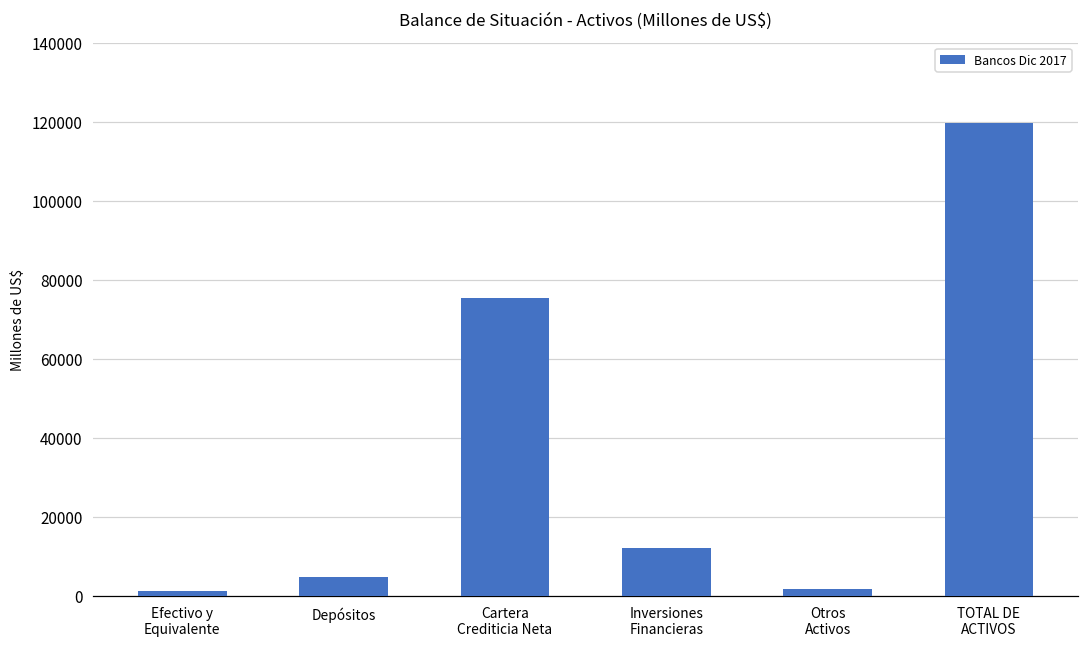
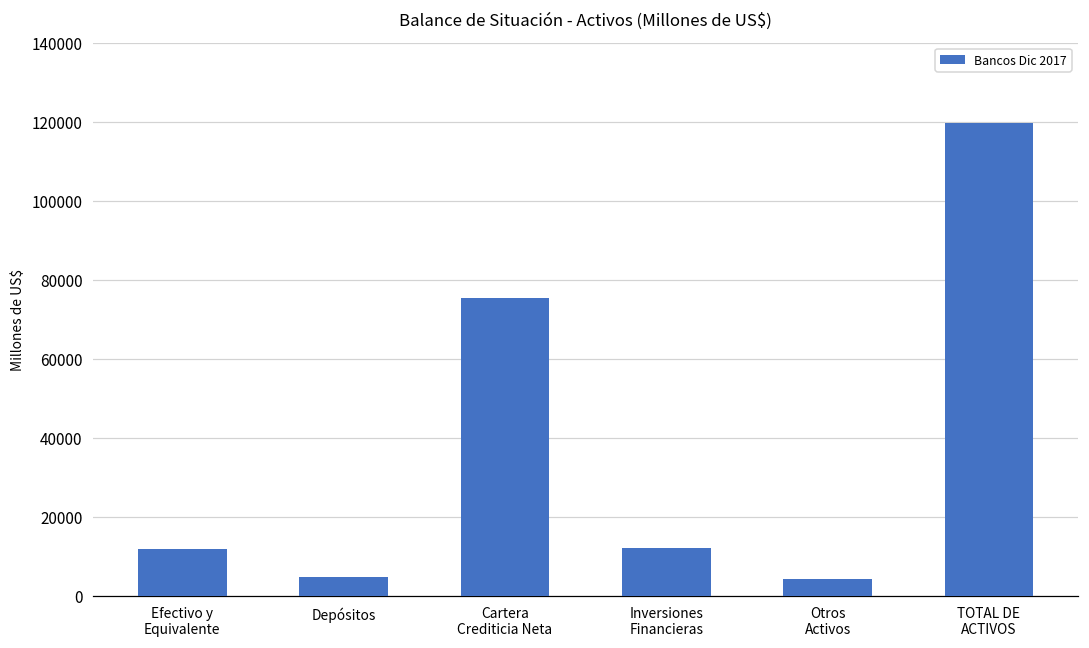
Efectivo y Equivalente: 1000 -> 12000
Otros Activos: 2000 -> 4000
